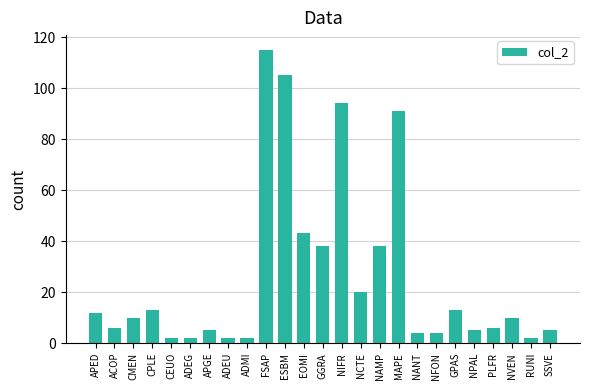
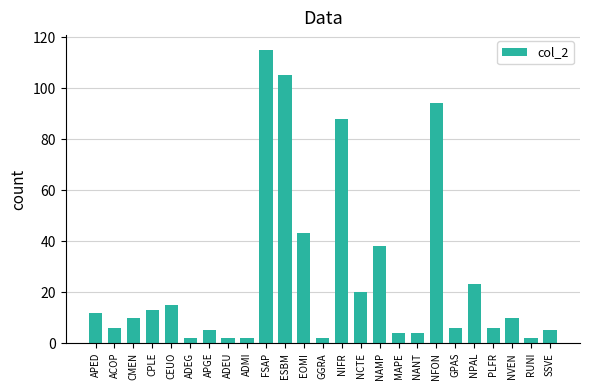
CEUO: 2 -> 15
GGRA: 38 -> 2
NIFR: 94 -> 88
MAPE: 91 -> 4
NFON: 4 -> 94
GPAS: 13 -> 6
NPAL: 5 -> 23
